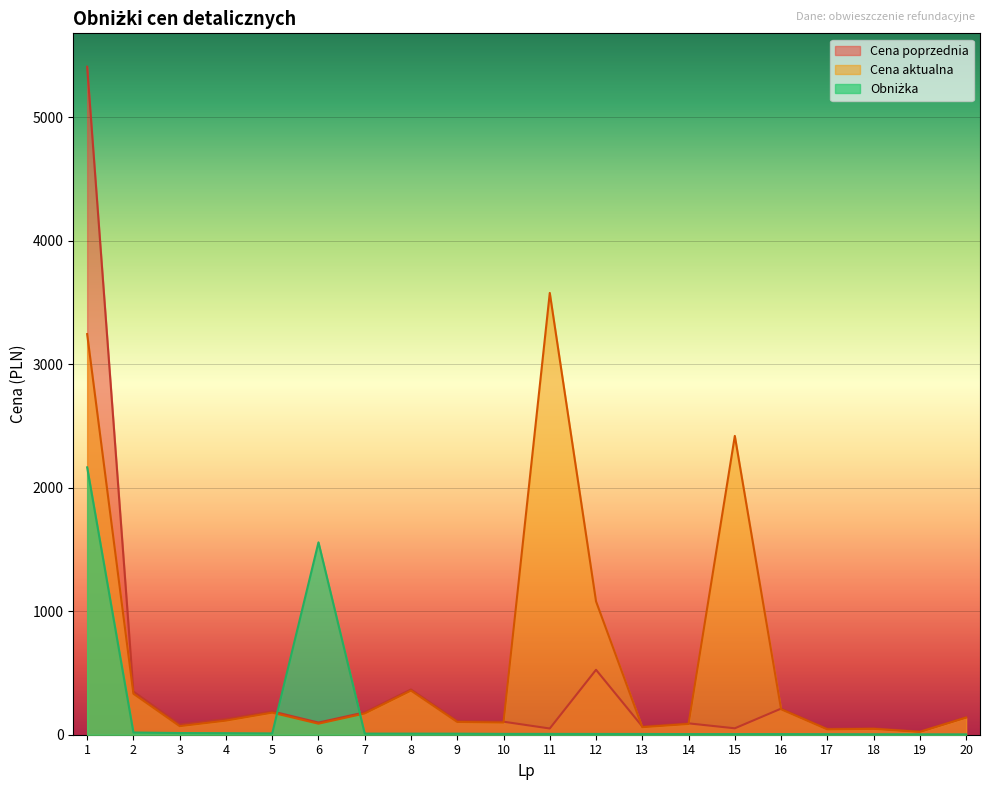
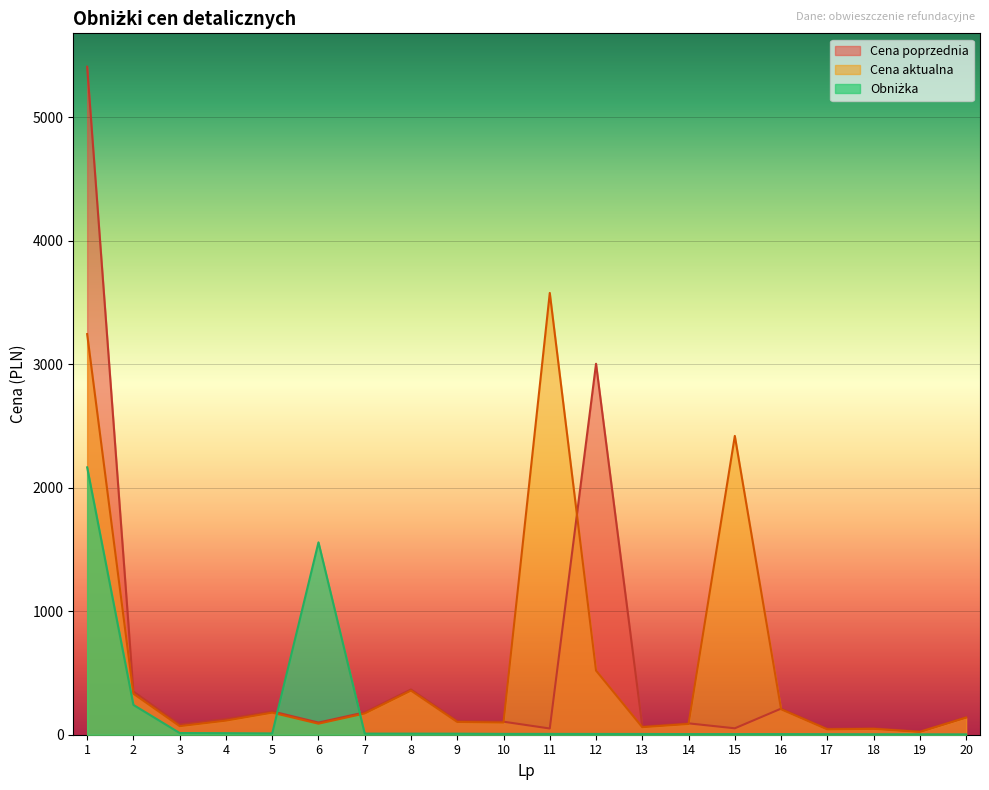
Obniżka, 2: 20 -> 240
Cena poprzednia, 12: 530 -> 3000
Cena aktualna, 12: 1080 -> 520
